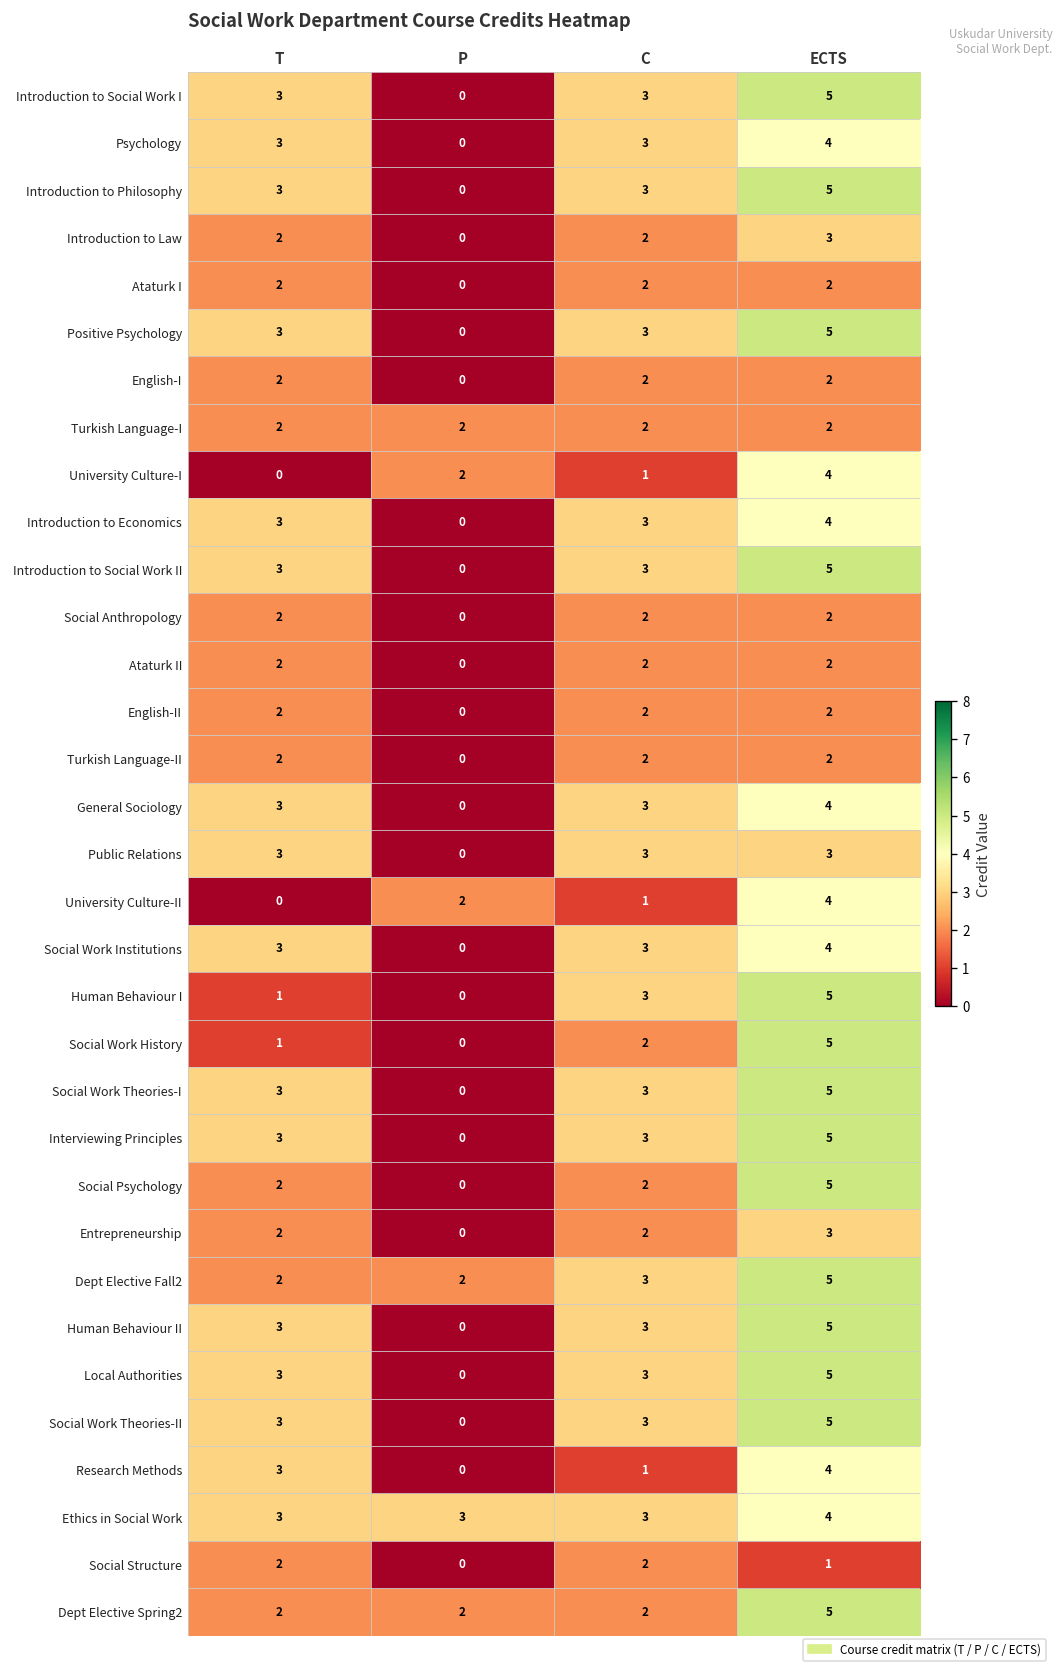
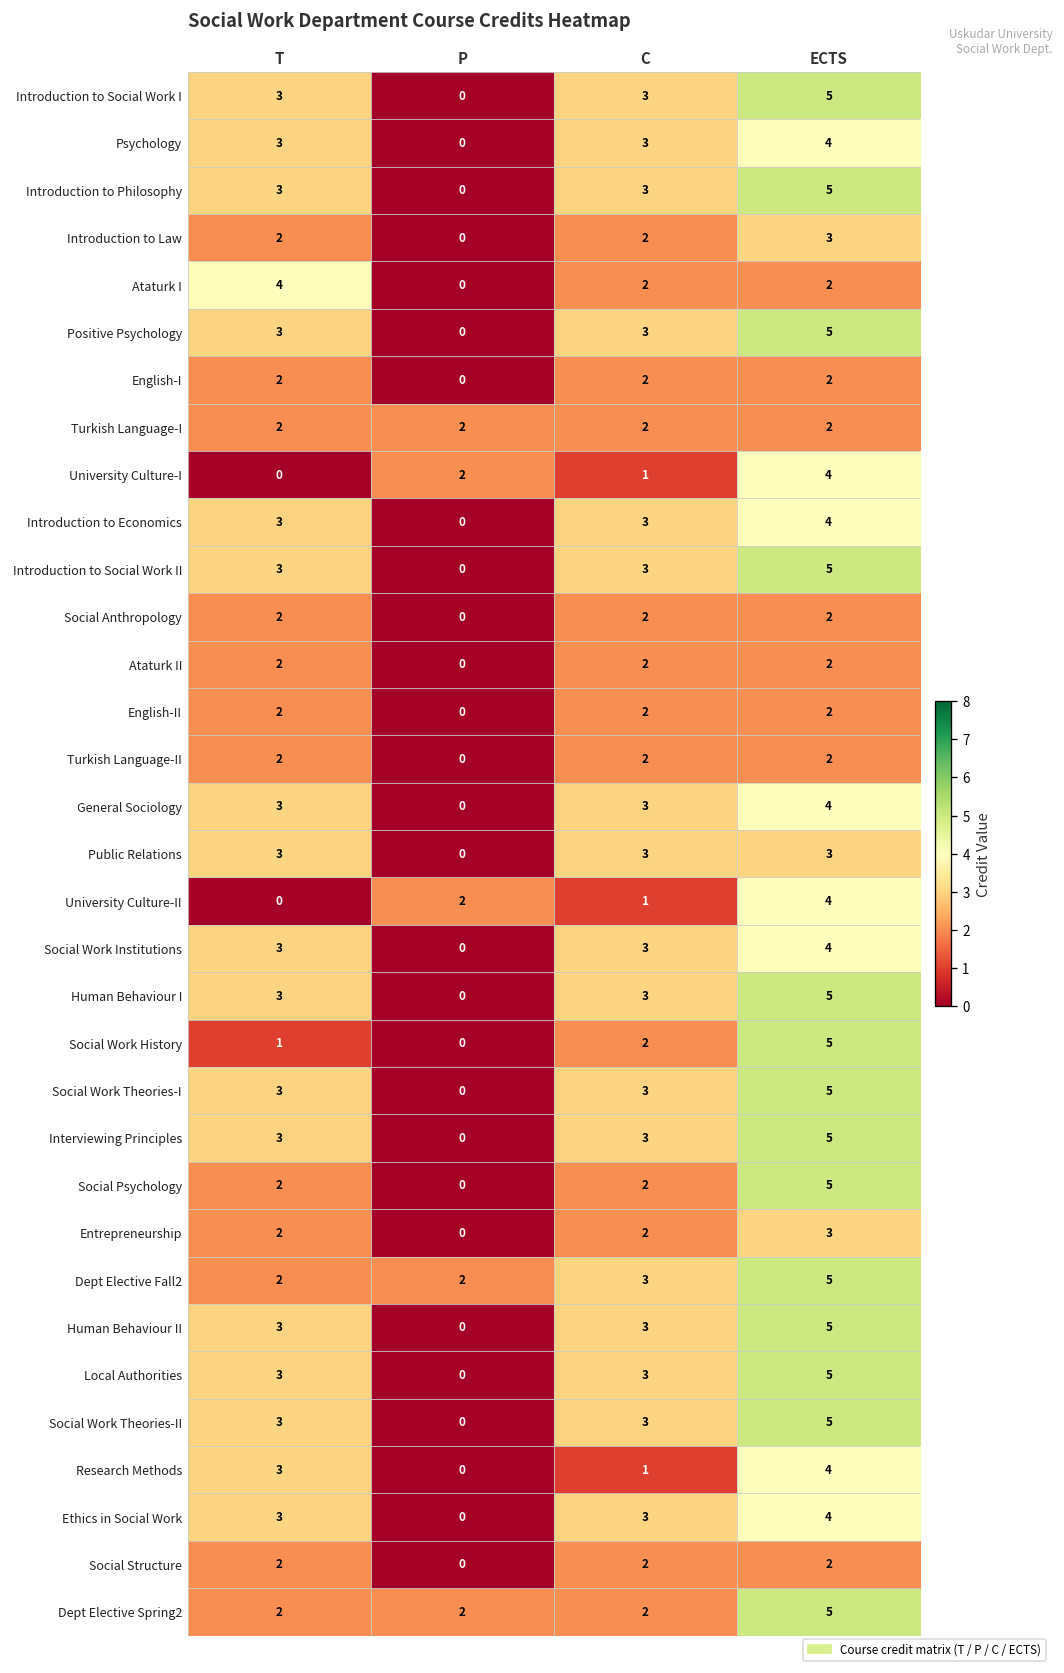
Ataturk I, T: 2 -> 4
Human Behaviour I, T: 1 -> 3
Ethics in Social Work, P: 3 -> 0
Social Structure, ECTS: 1 -> 2
